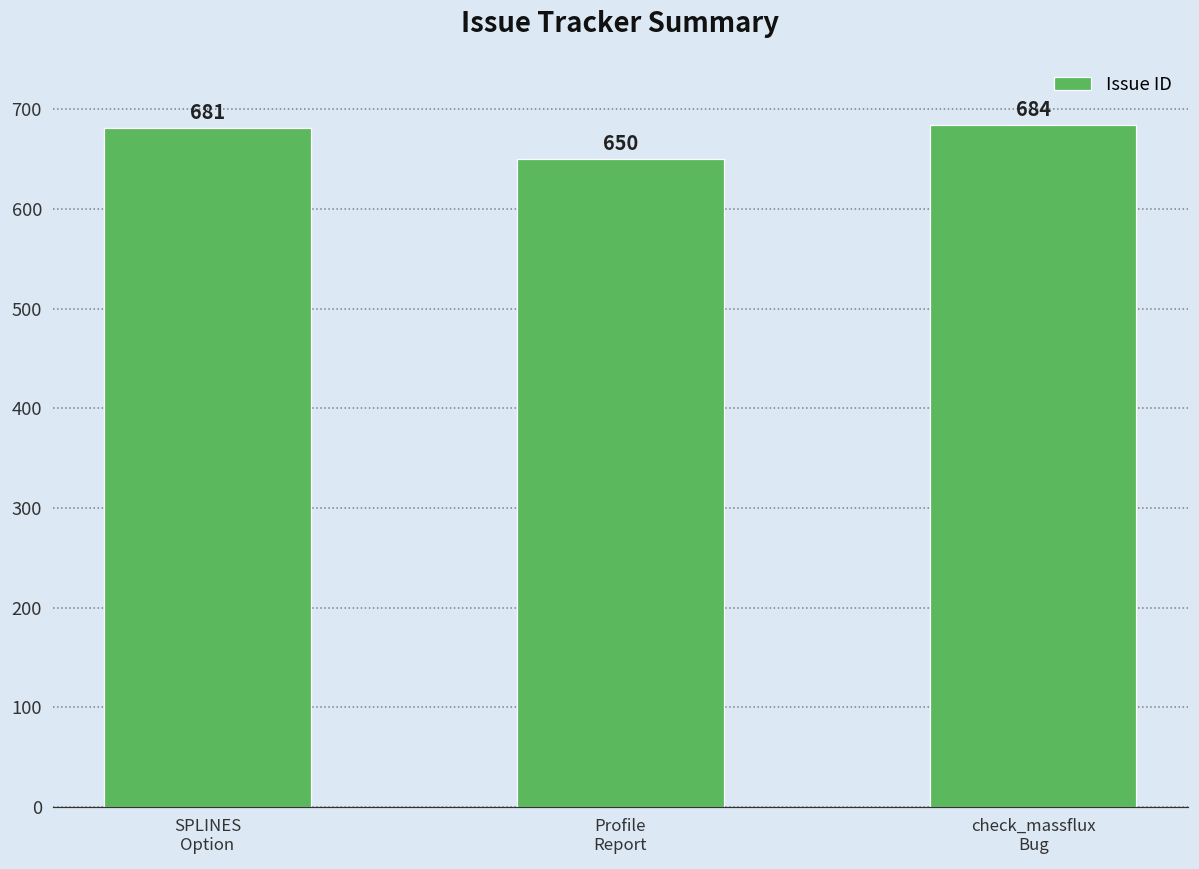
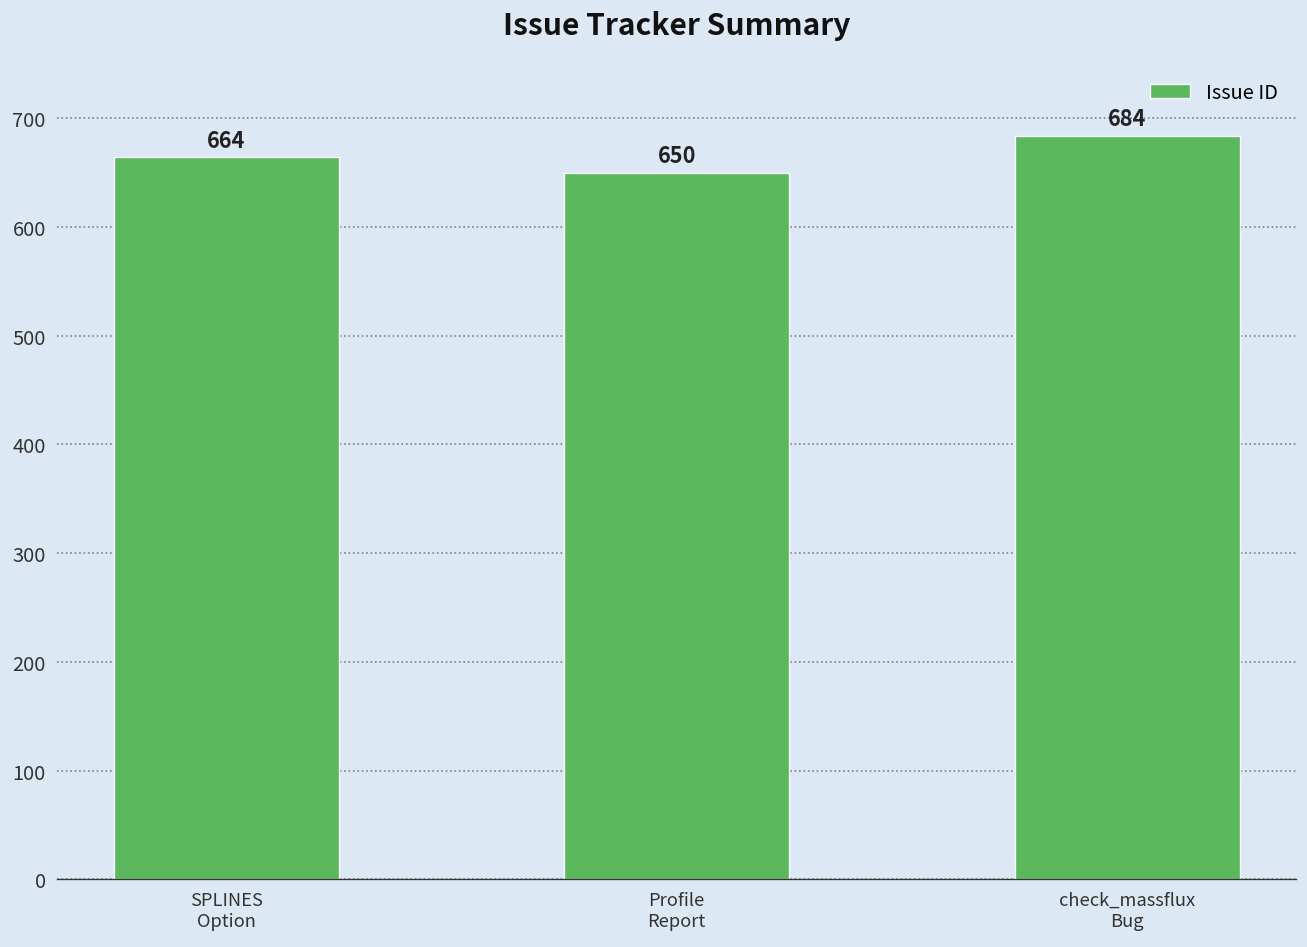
SPLINES Option: 681 -> 664
